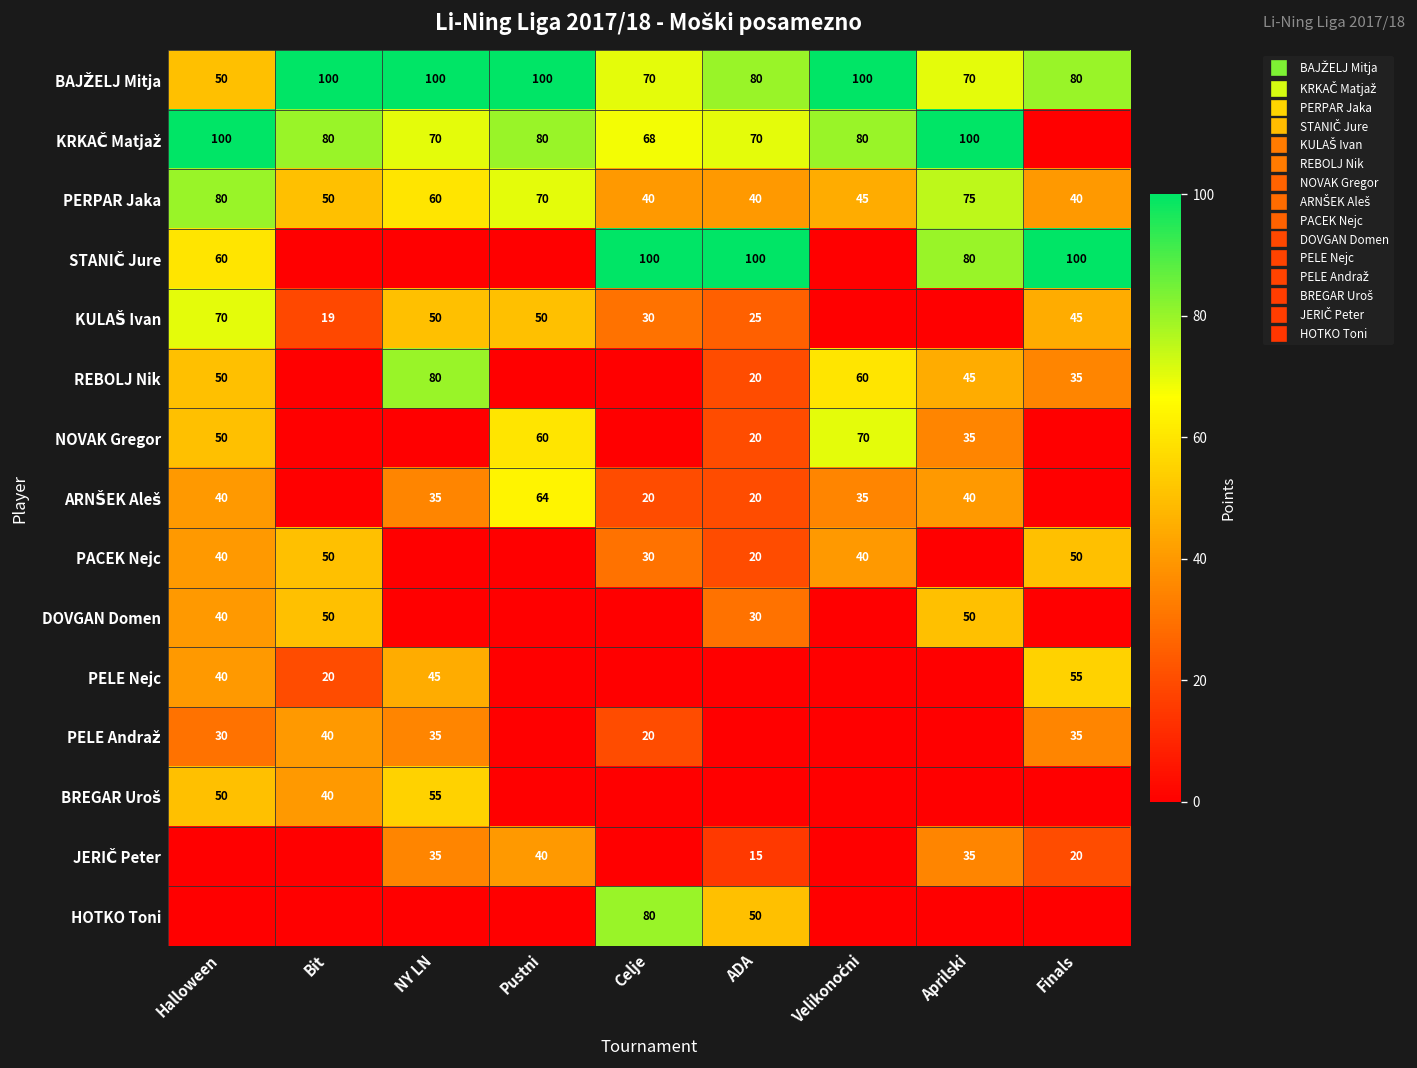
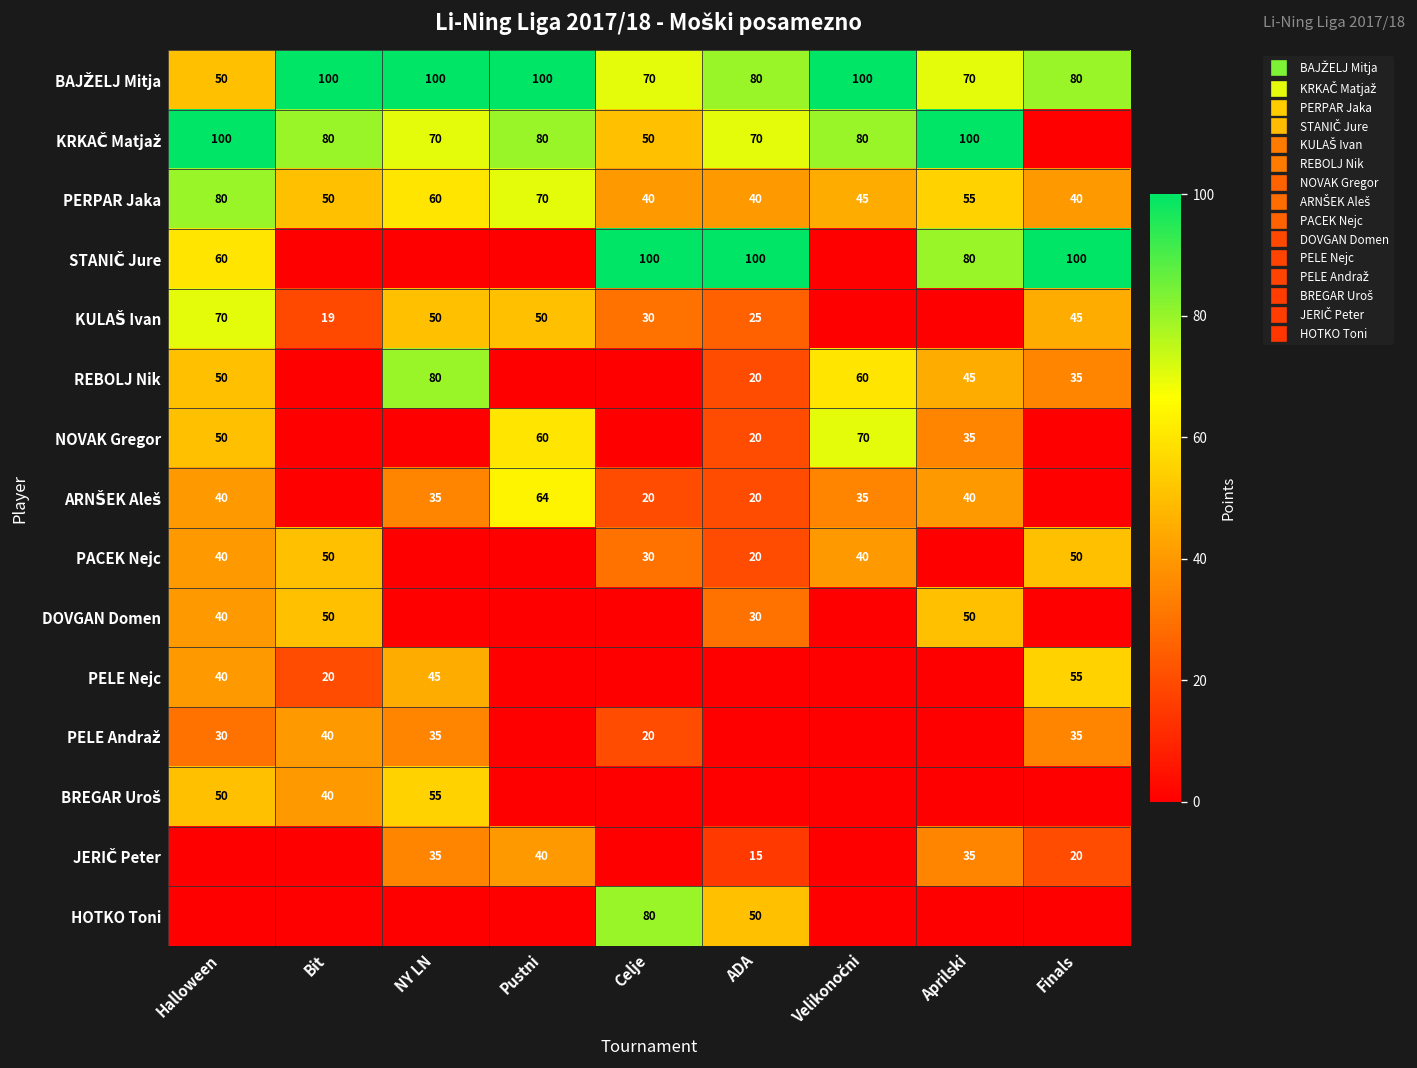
KRKAČ Matjaž, Celje: 68 -> 50
PERPAR Jaka, Aprilski: 75 -> 55
